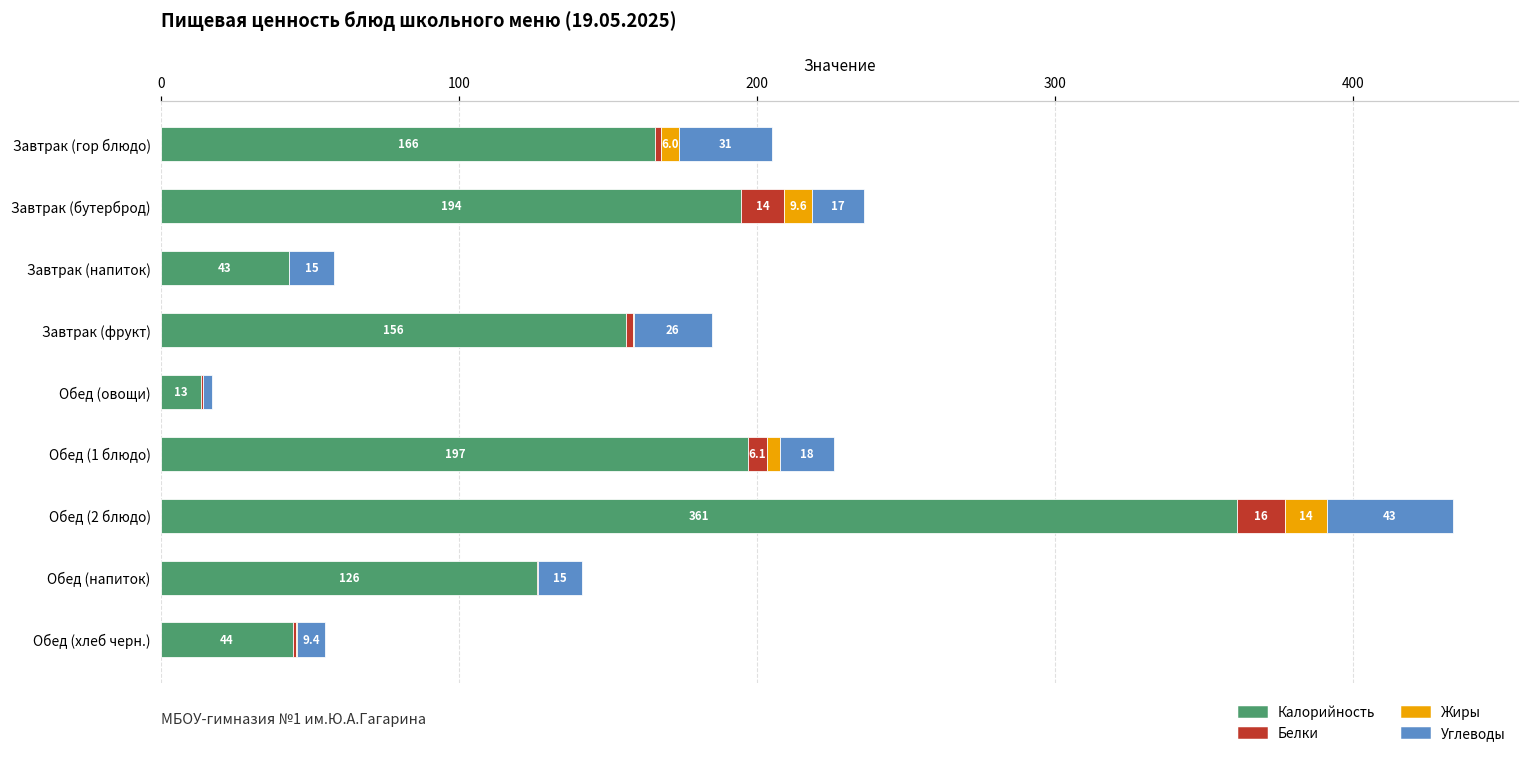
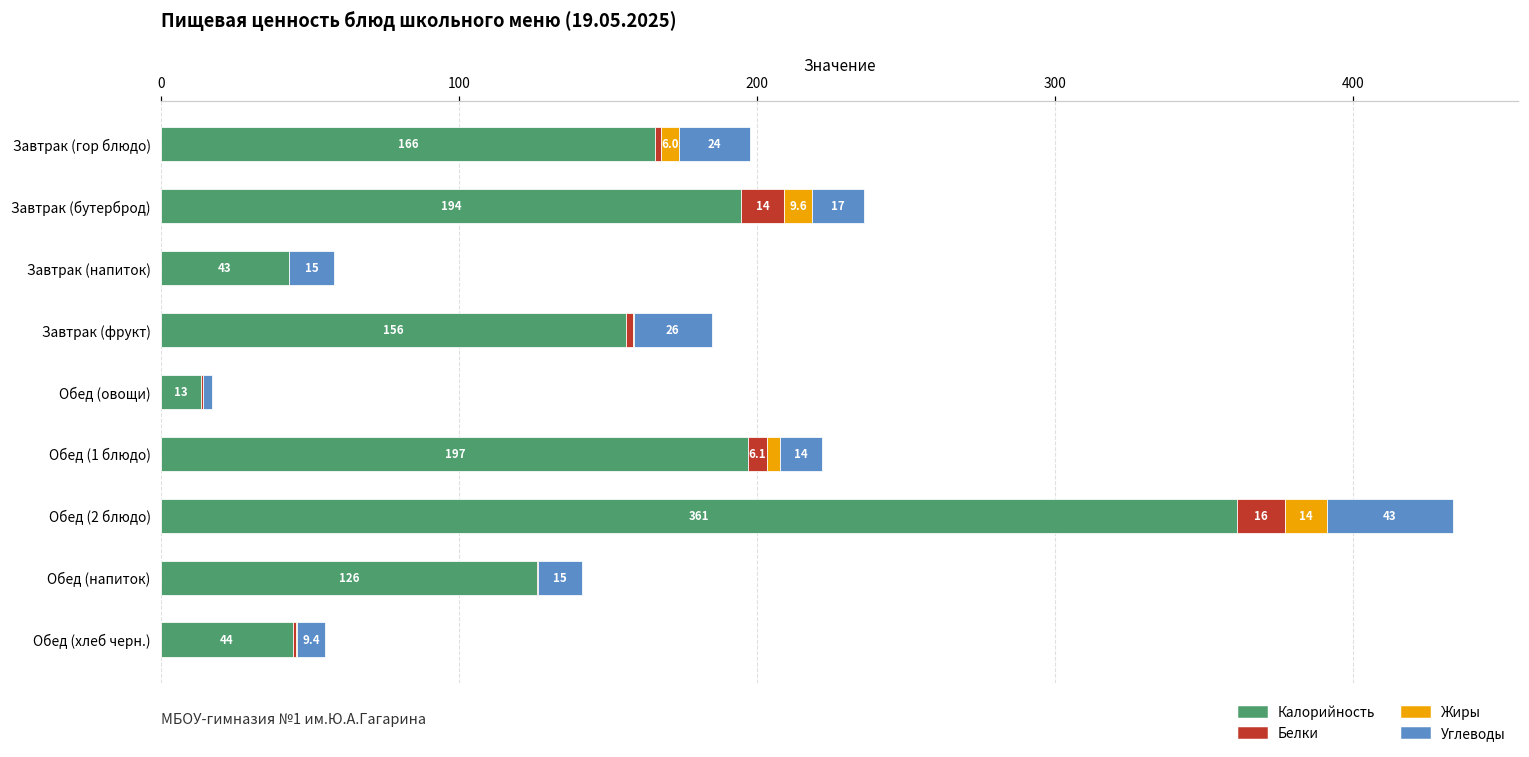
Углеводы, Завтрак (гор блюдо): 31 -> 24
Углеводы, Обед (1 блюдо): 18 -> 14
